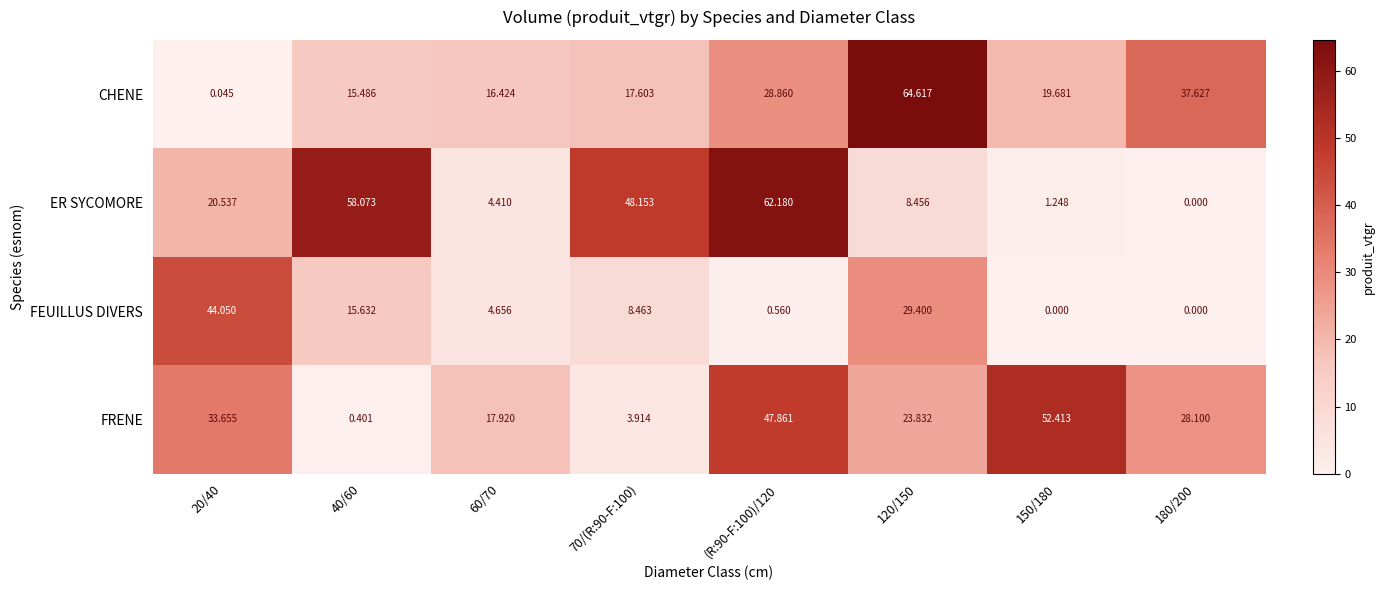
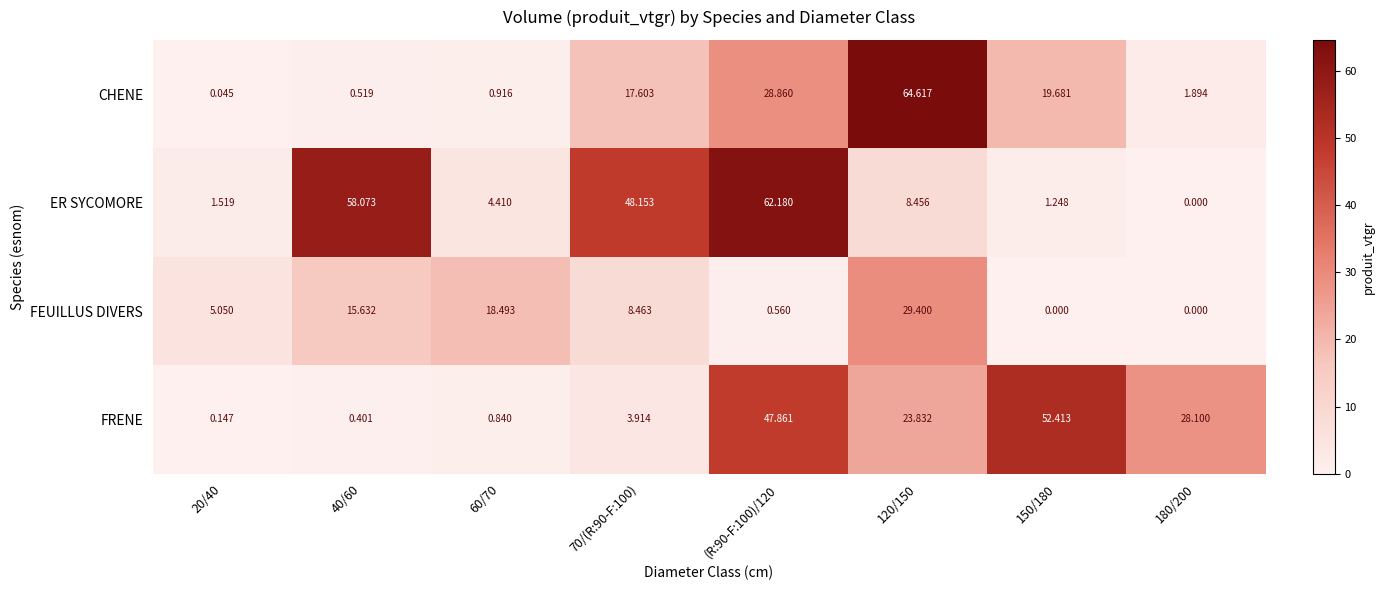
CHENE, 40/60: 15.486 -> 0.519
CHENE, 60/70: 16.424 -> 0.916
CHENE, 180/200: 37.627 -> 1.894
ER SYCOMORE, 20/40: 20.537 -> 1.519
FEUILLUS DIVERS, 20/40: 44.050 -> 5.050
FEUILLUS DIVERS, 60/70: 4.656 -> 18.493
FRENE, 20/40: 33.655 -> 0.147
FRENE, 60/70: 17.920 -> 0.840
